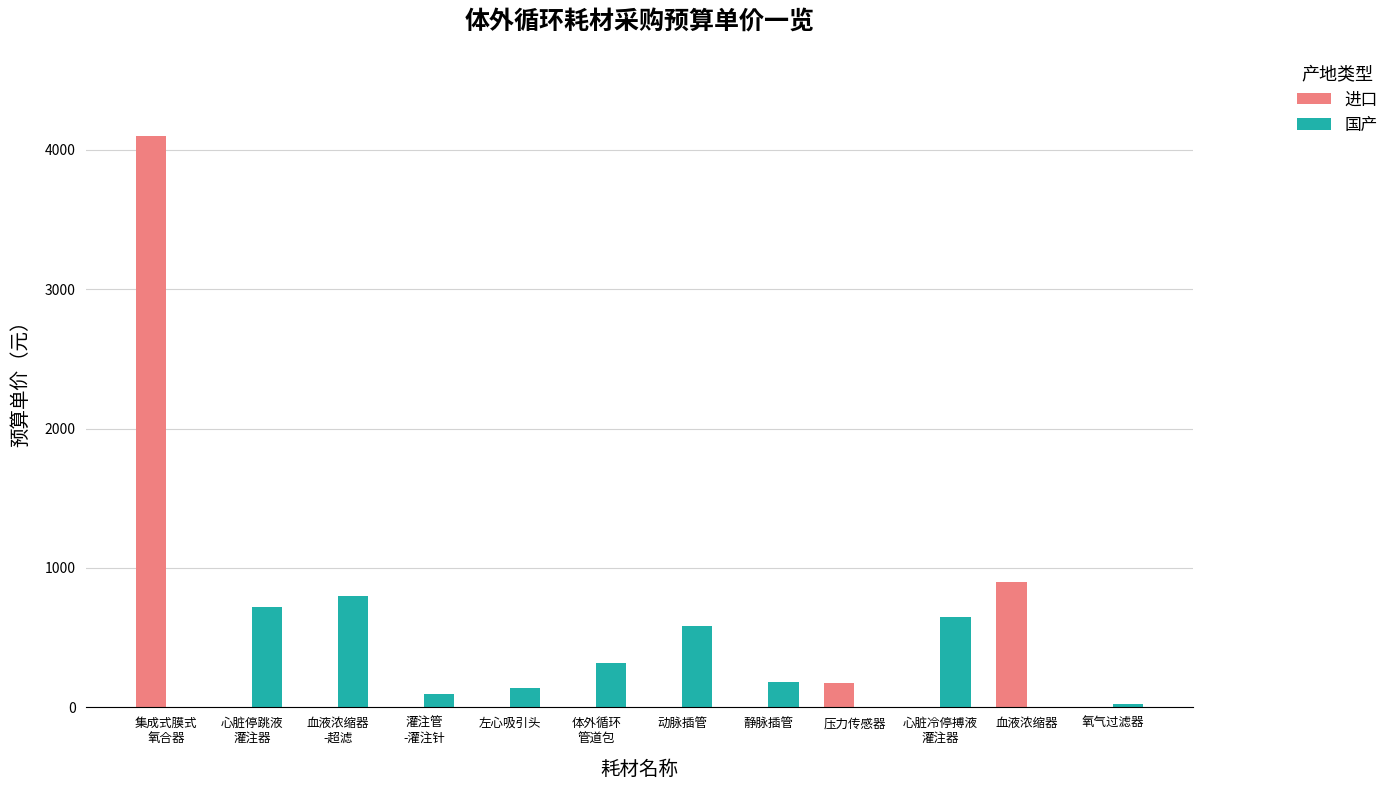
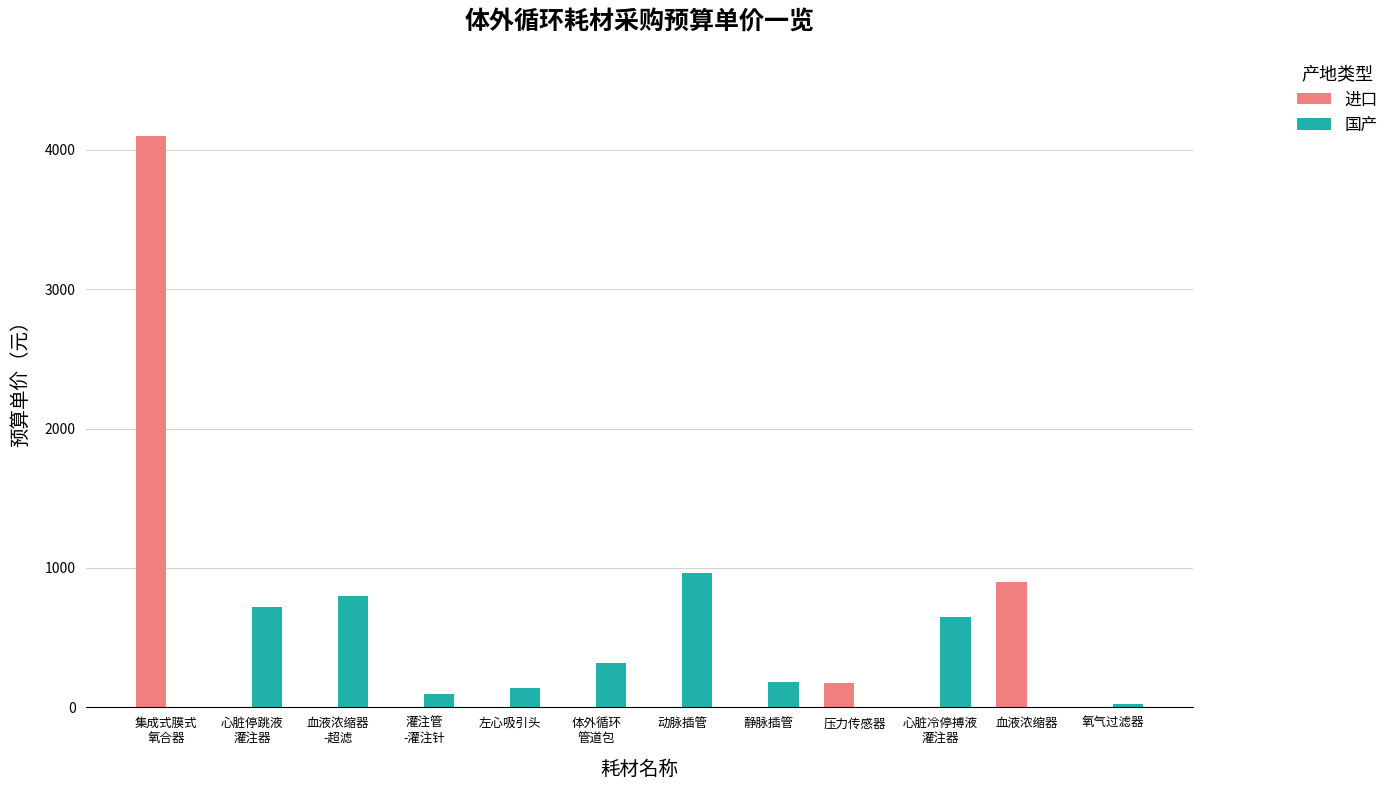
国产, 动脉插管: 590 -> 960
